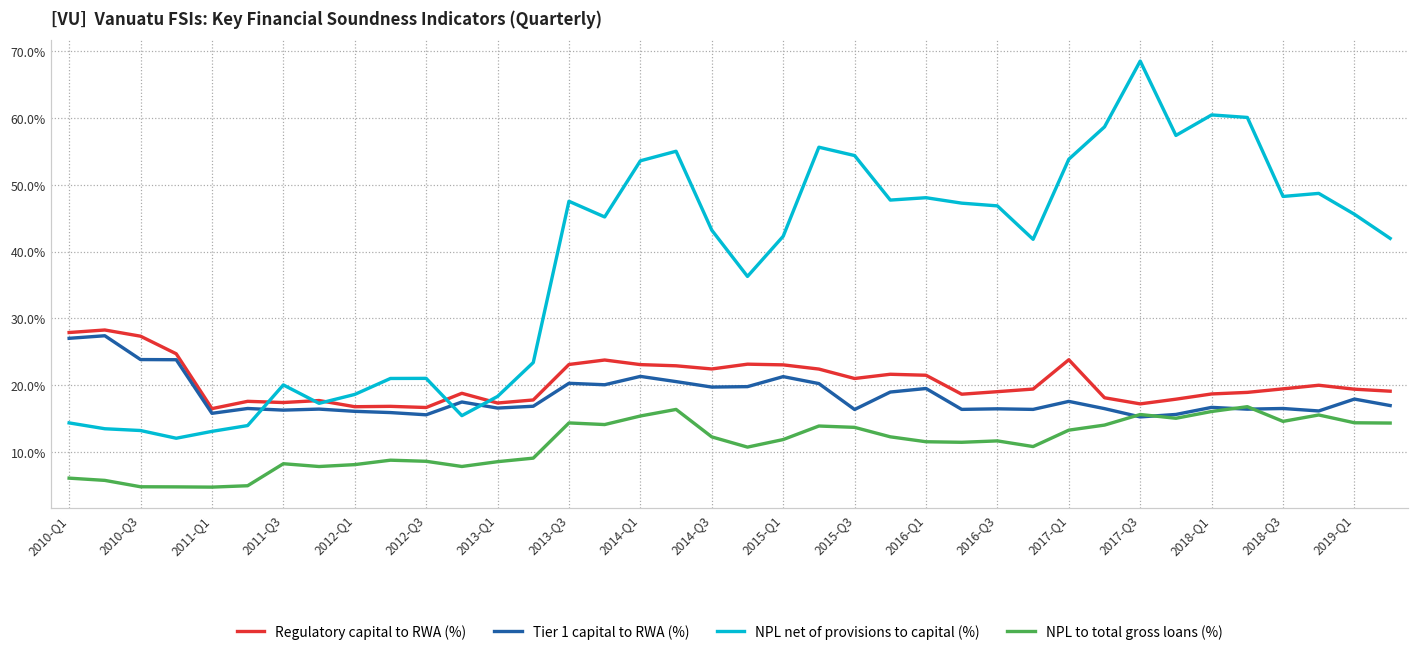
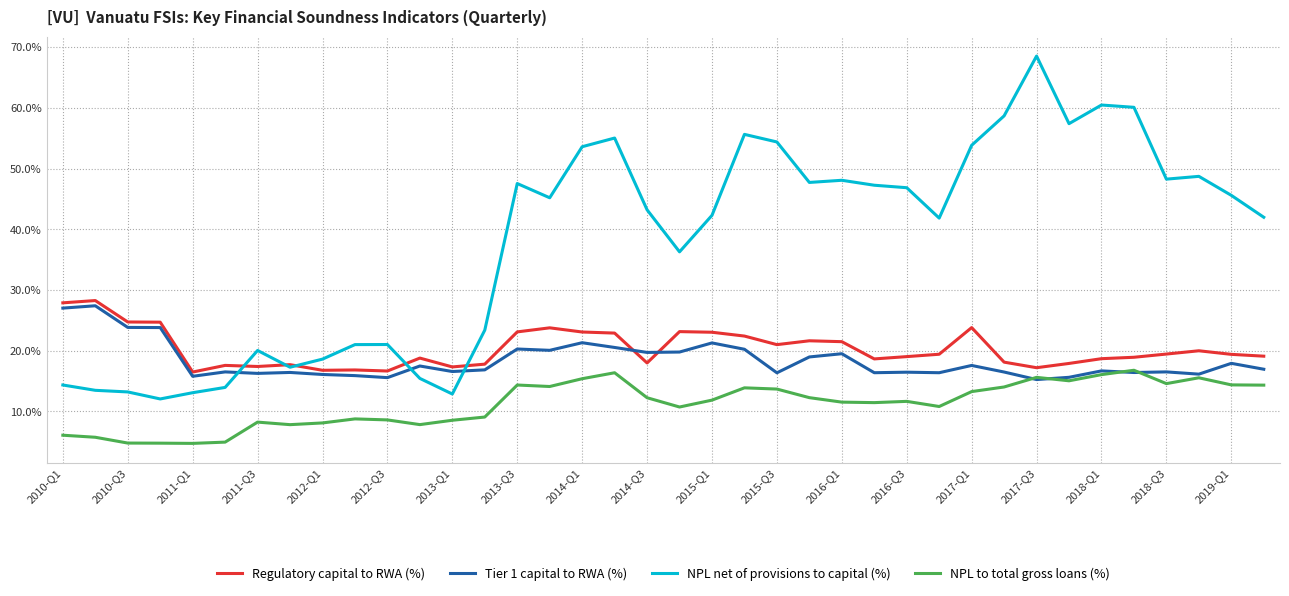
Regulatory capital to RWA (%), 2010-Q3: 27% -> 25%
NPL net of provisions to capital (%), 2013-Q1: 18% -> 13%
Regulatory capital to RWA (%), 2014-Q3: 22% -> 18%
